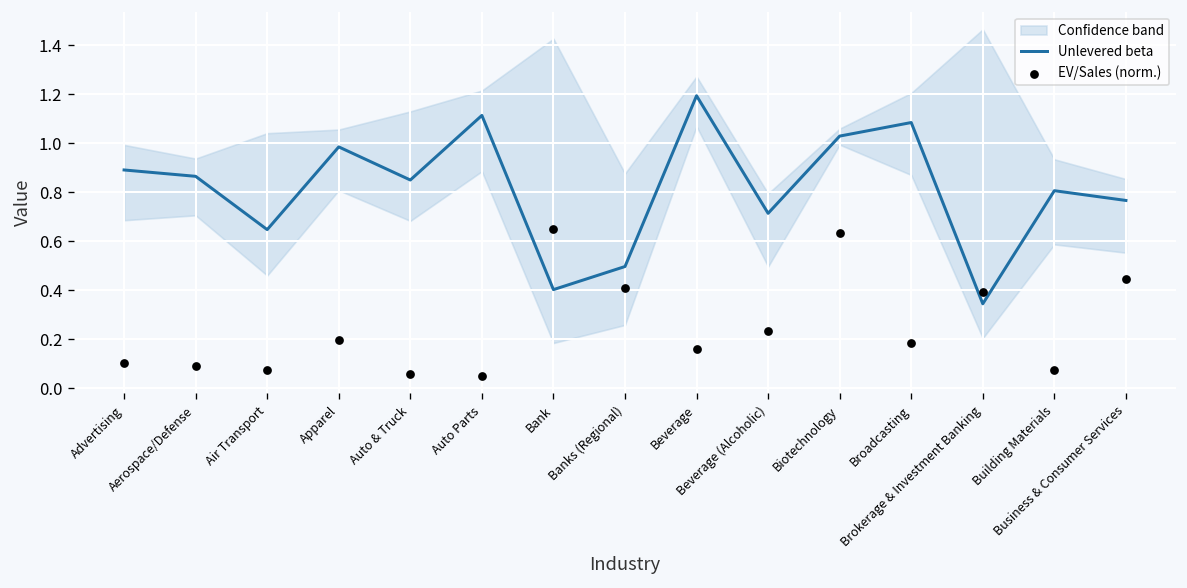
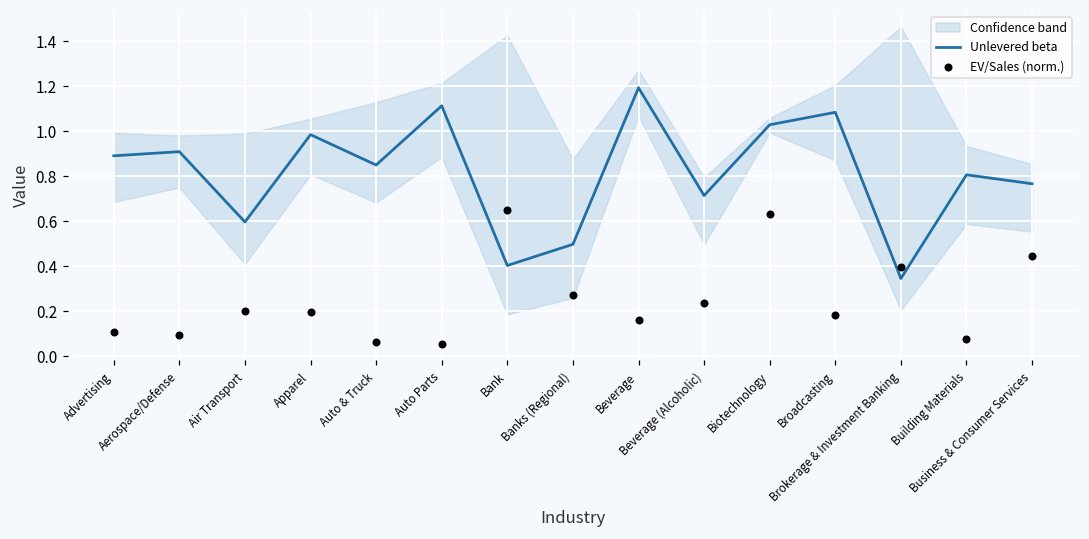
Unlevered beta, Aerospace/Defense: 0.87 -> 0.91
Unlevered beta, Air Transport: 0.65 -> 0.60
EV/Sales (norm.), Air Transport: 0.07 -> 0.20
EV/Sales (norm.), Banks (Regional): 0.41 -> 0.27
